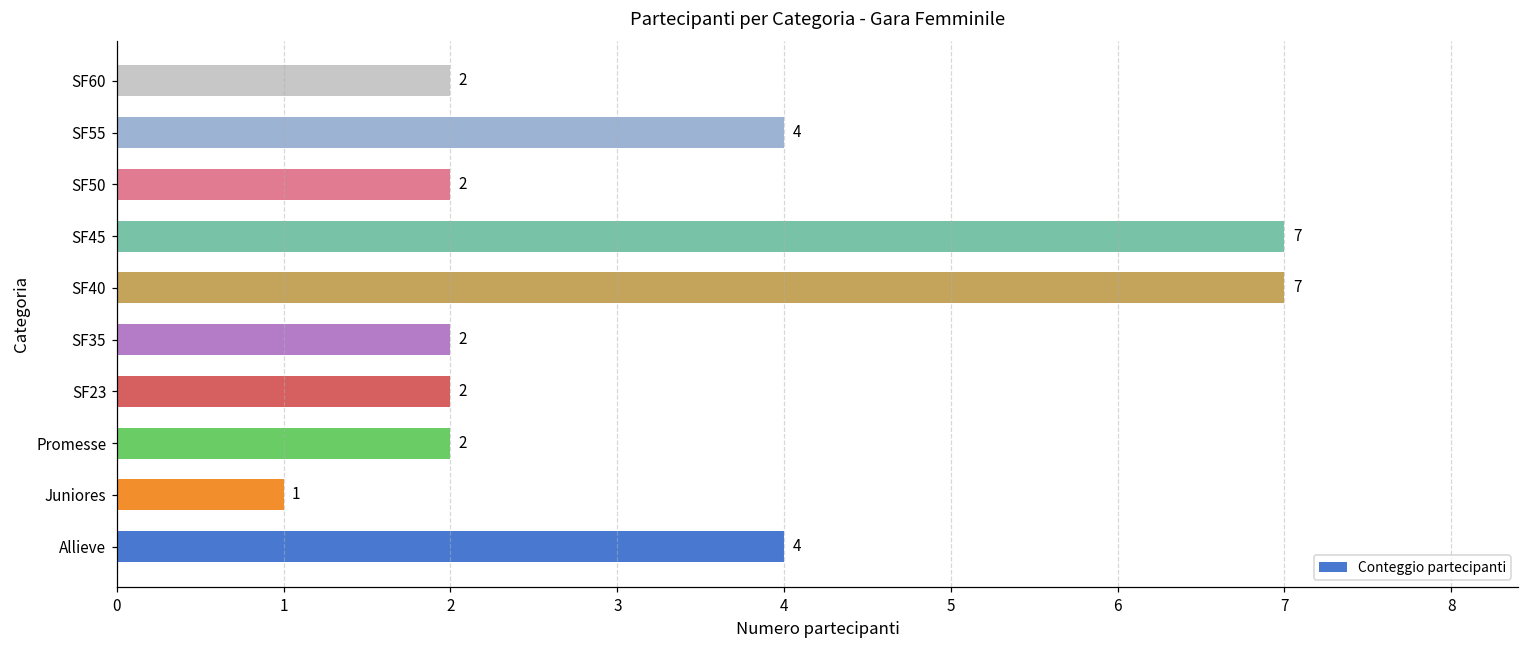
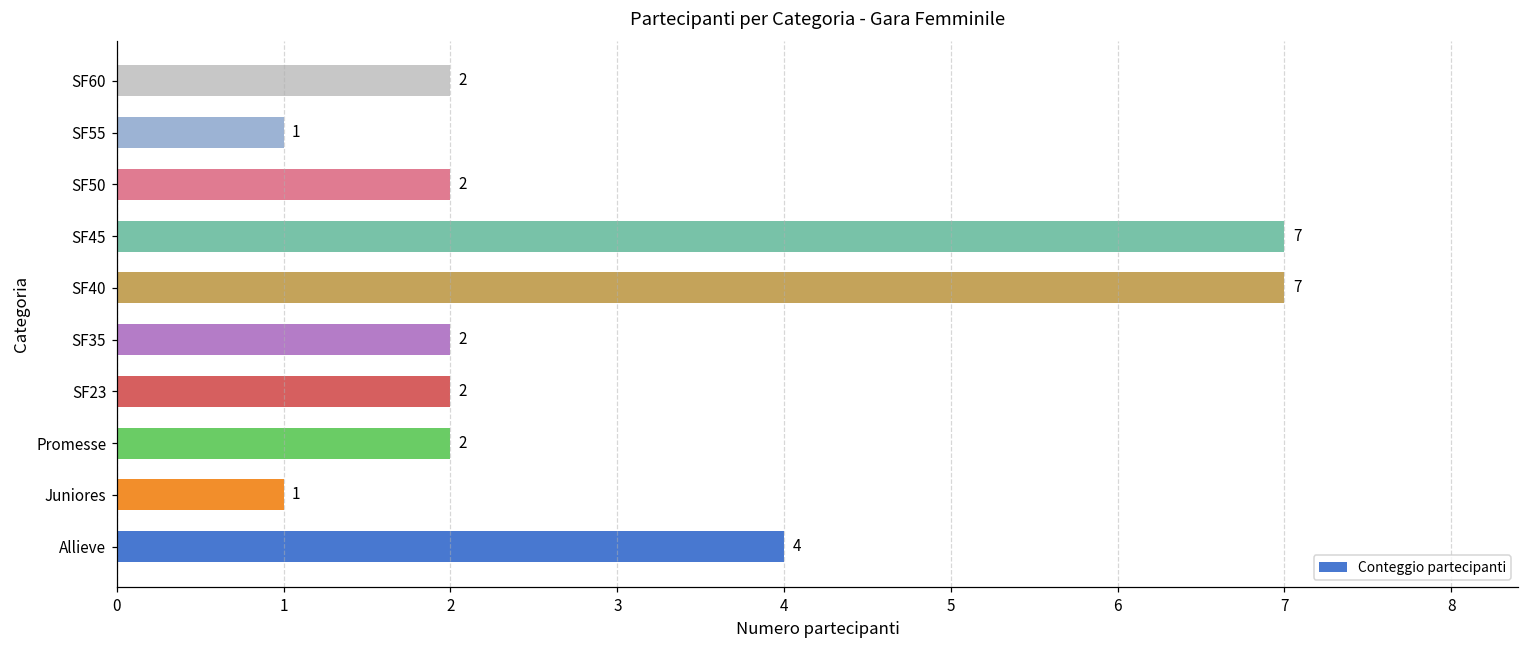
SF55: 4 -> 1
